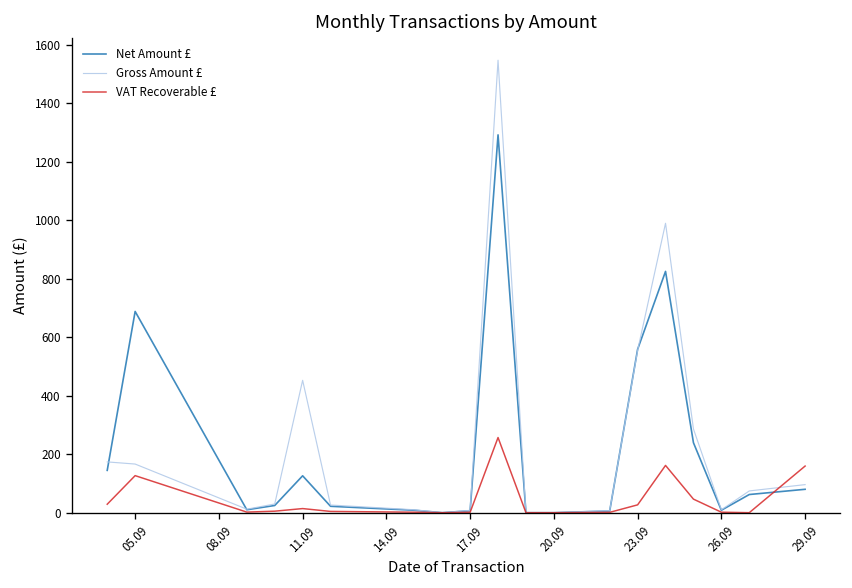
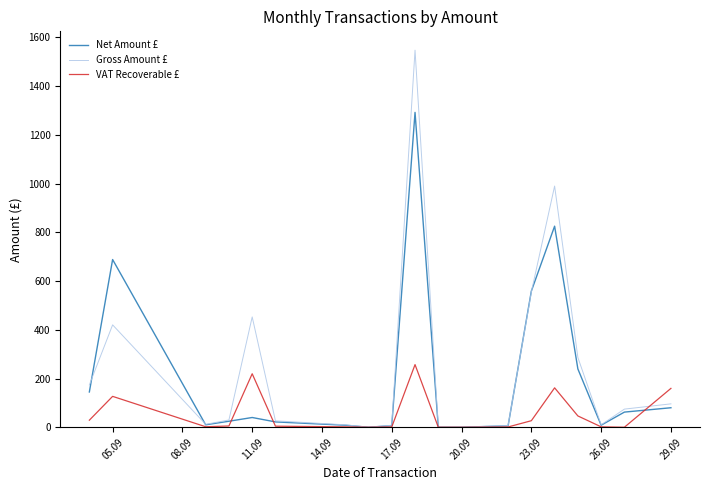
Gross Amount £, 05.09: 170 -> 420
Net Amount £, 11.09: 130 -> 40
VAT Recoverable £, 11.09: 10 -> 220
